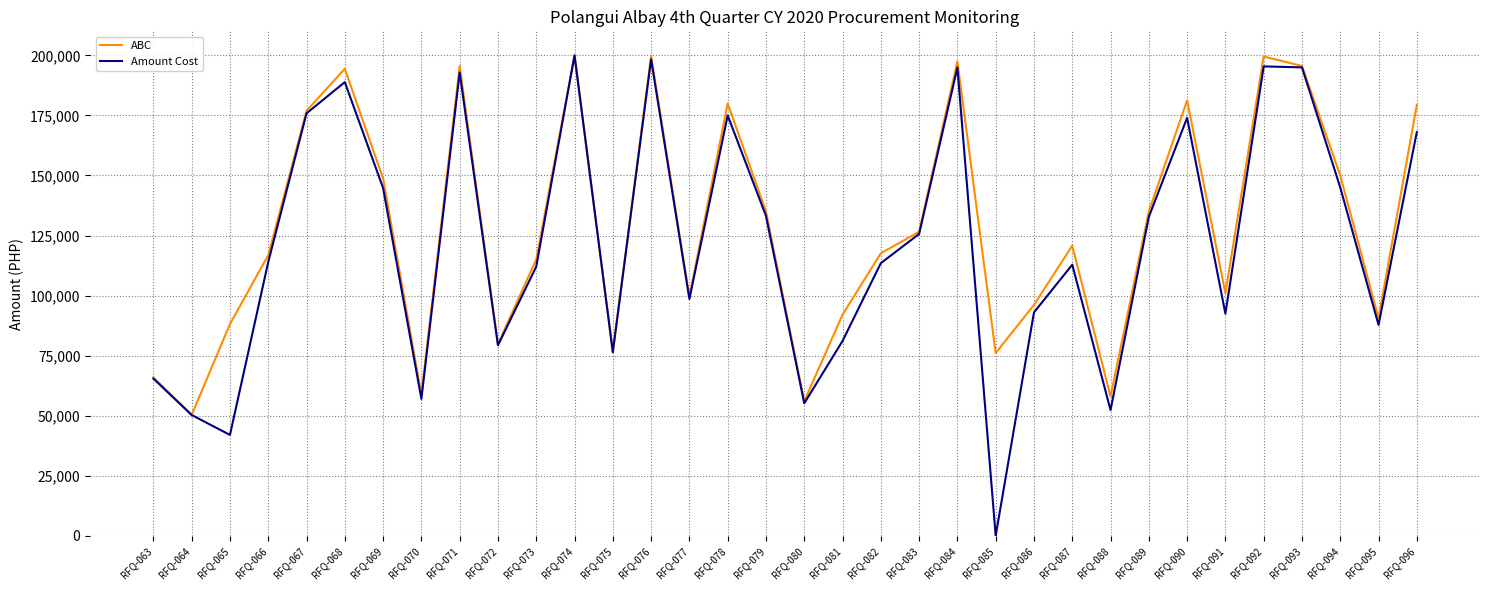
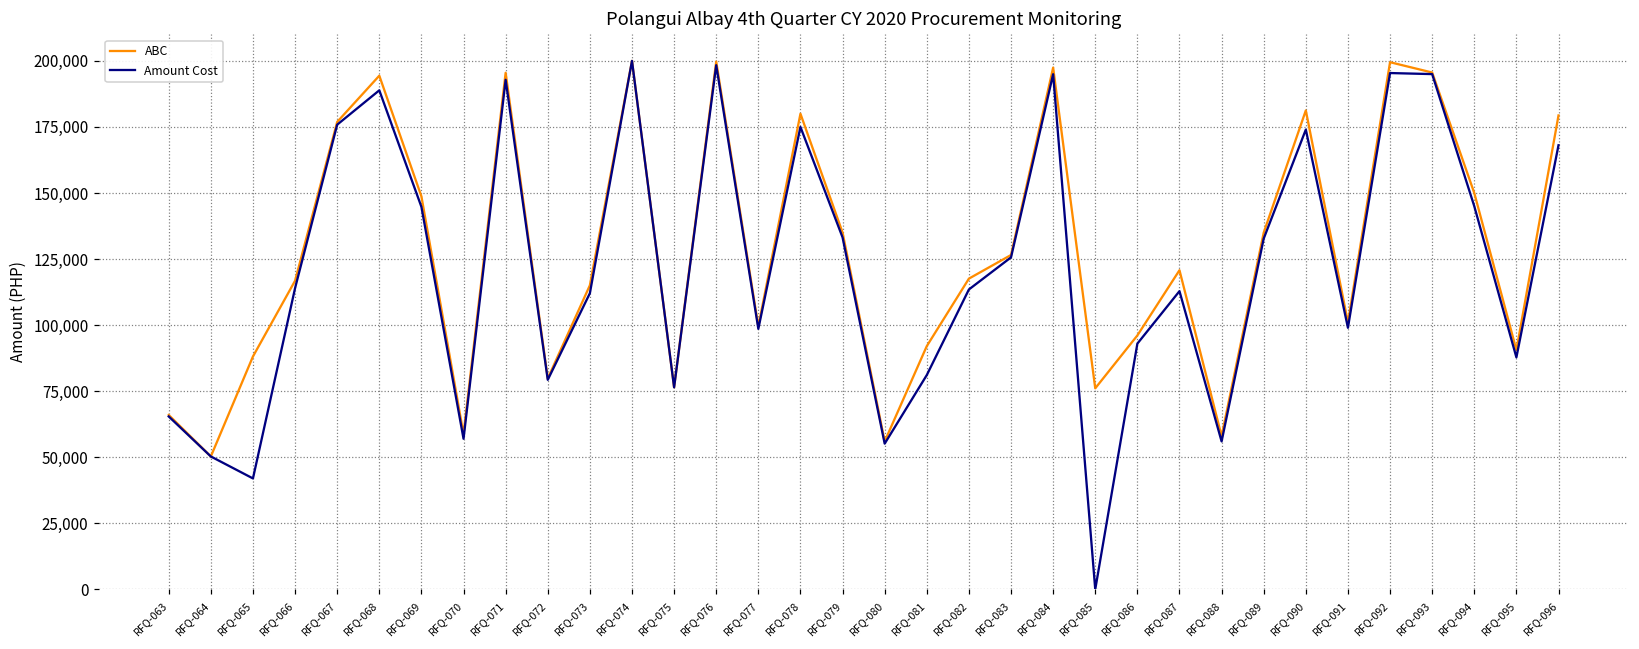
Amount Cost, RFQ-088: 52,000 -> 56,000
Amount Cost, RFQ-091: 92,000 -> 99,000
